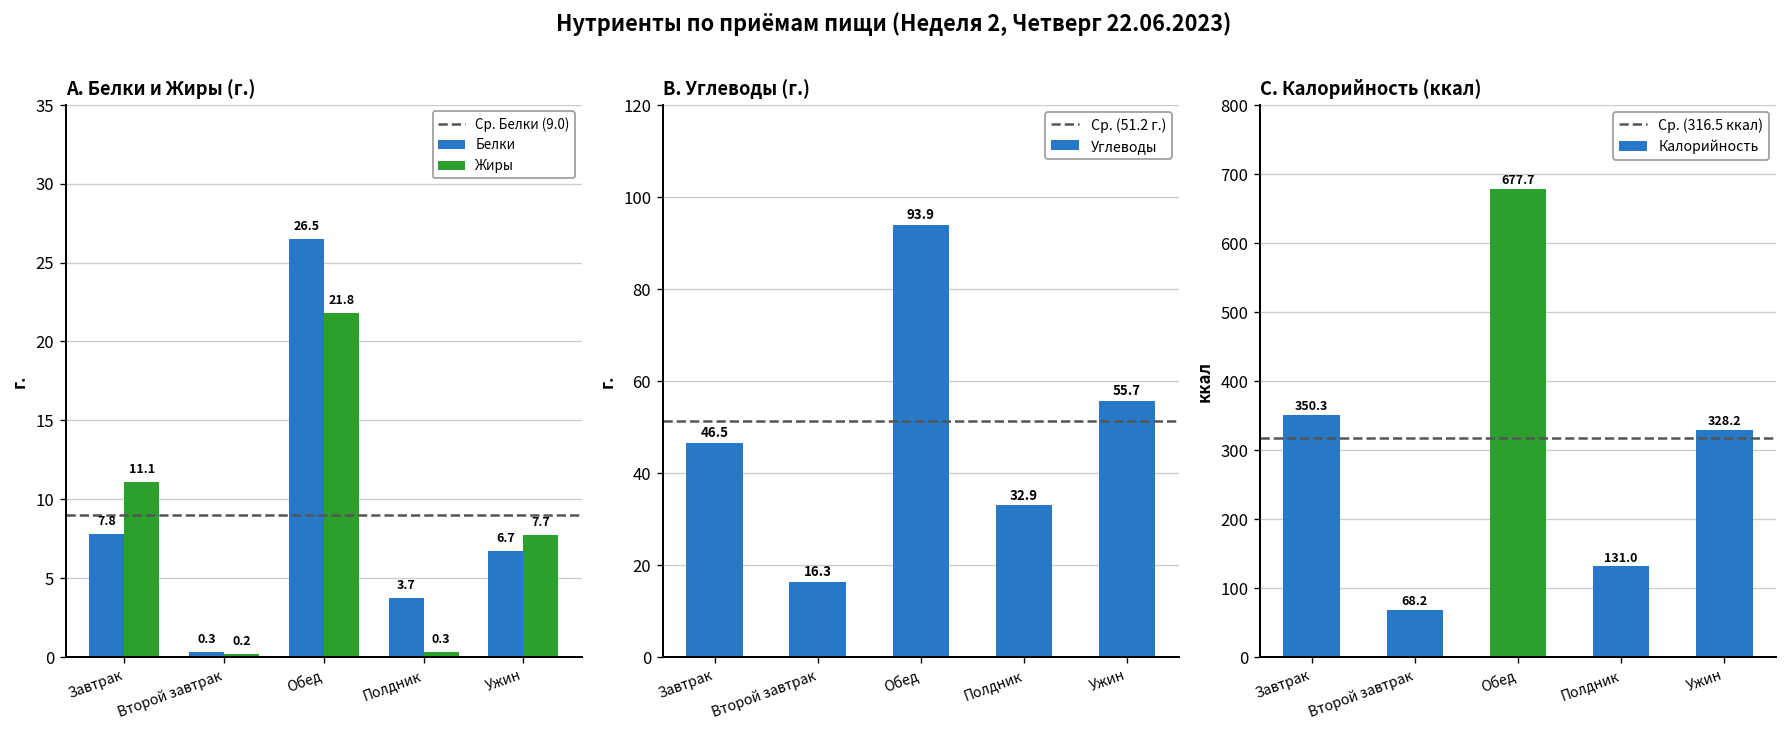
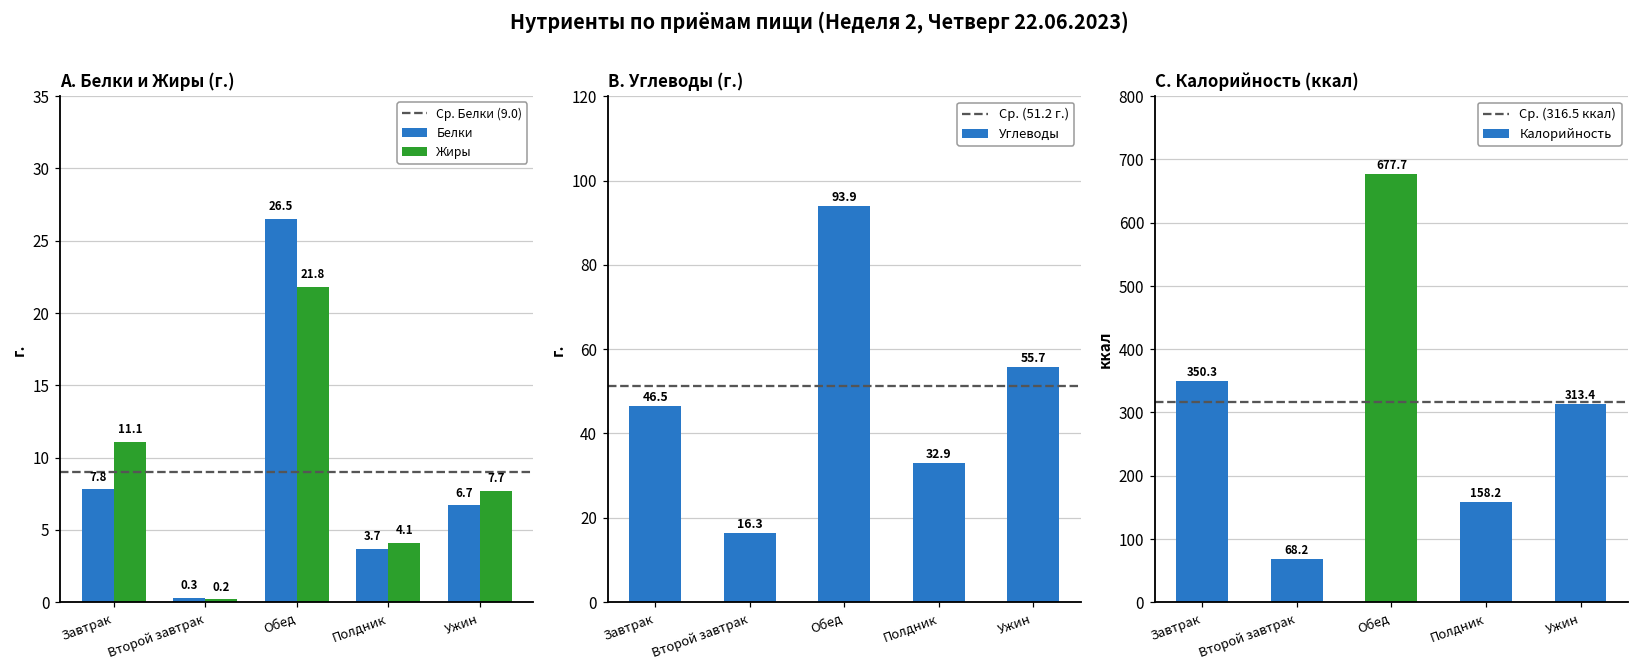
A. Белки и Жиры (г.), Жиры, Полдник: 0.3 -> 4.1
C. Калорийность (ккал), Полдник: 131.0 -> 158.2
C. Калорийность (ккал), Ужин: 328.2 -> 313.4
